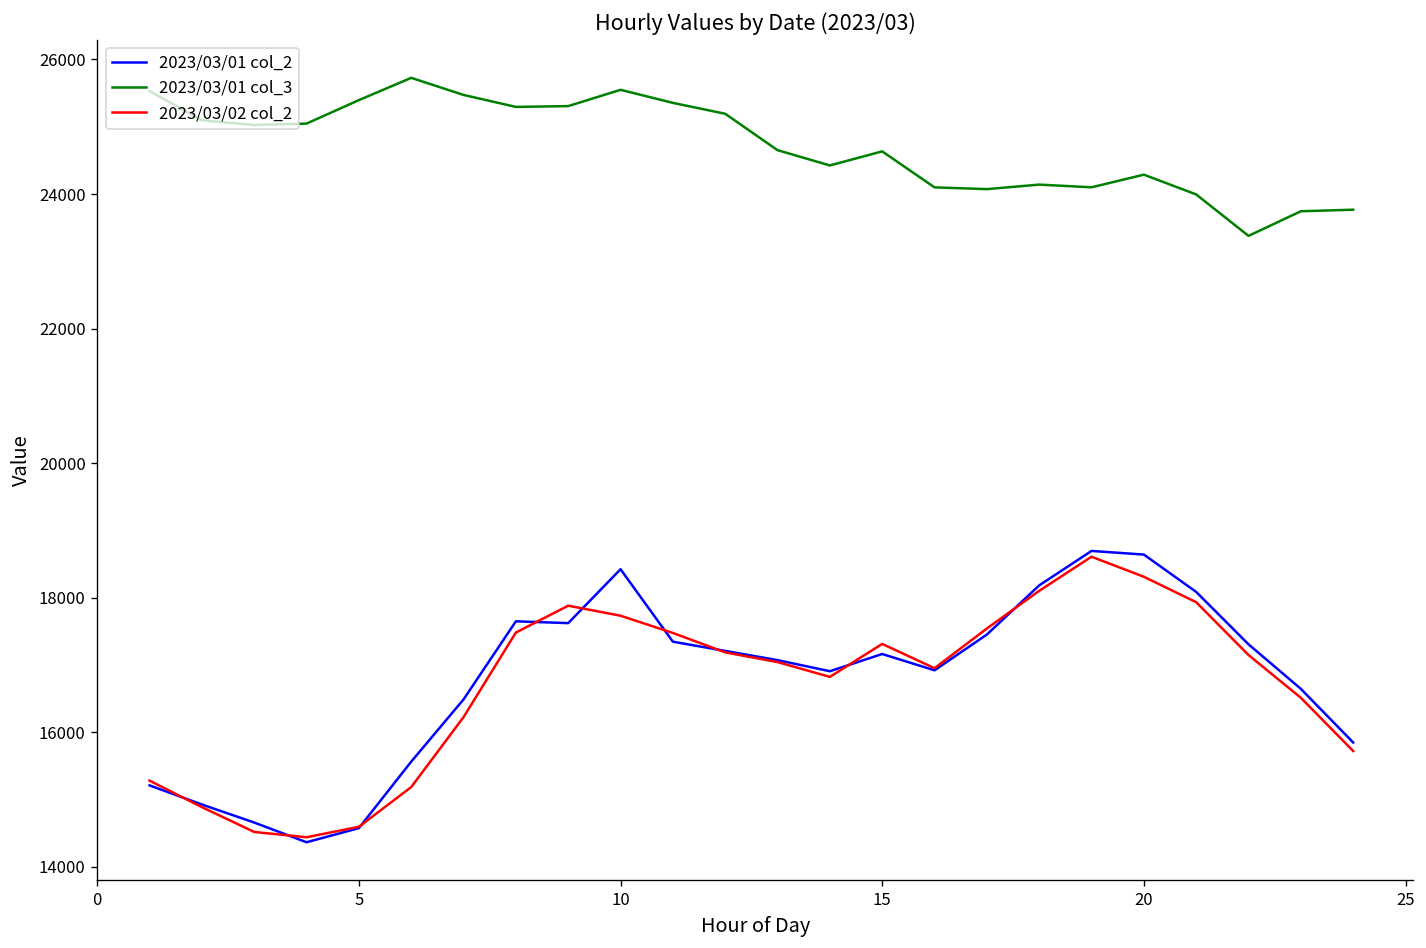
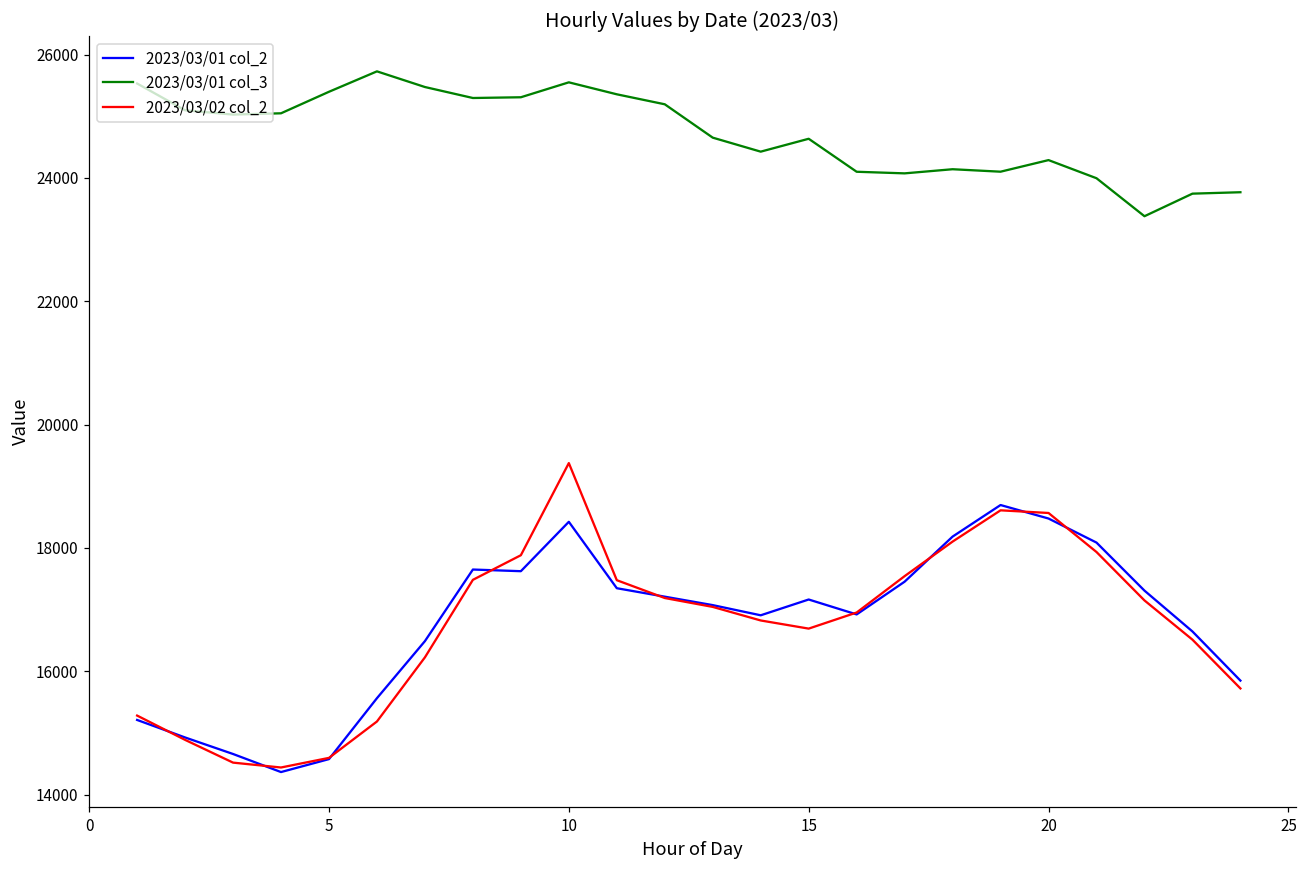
2023/03/02 col_2, 10: 17700 -> 19400
2023/03/02 col_2, 15: 17300 -> 16700
2023/03/01 col_2, 20: 18600 -> 18500
2023/03/02 col_2, 20: 18300 -> 18600
